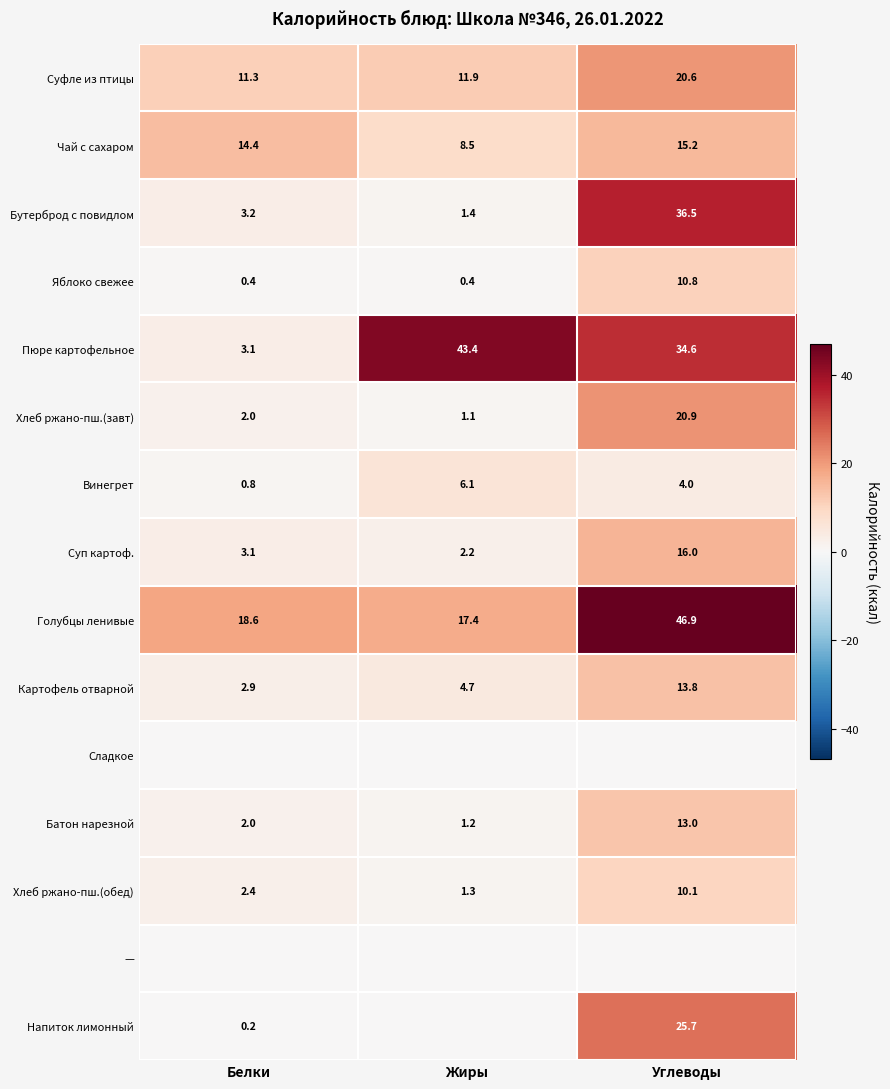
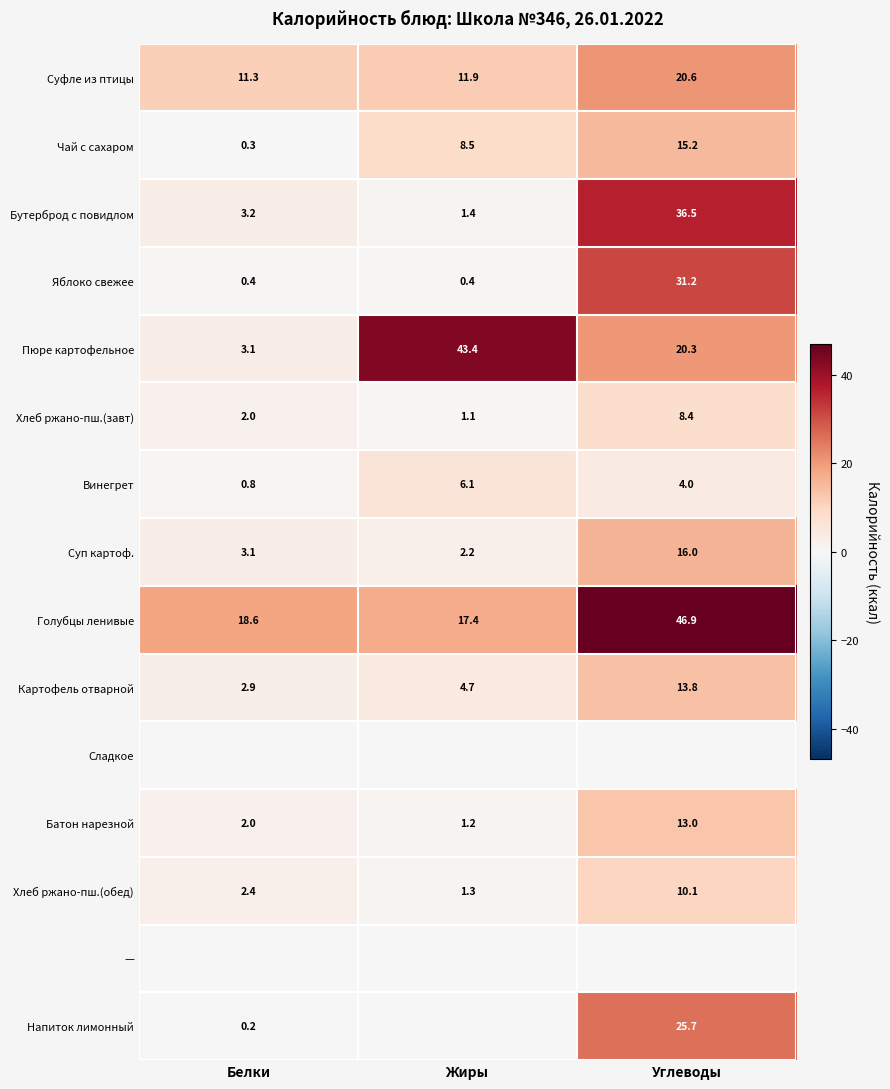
Чай с сахаром, Белки: 14.4 -> 0.3
Яблоко свежее, Углеводы: 10.8 -> 31.2
Пюре картофельное, Углеводы: 34.6 -> 20.3
Хлеб ржано-пш.(завт), Углеводы: 20.9 -> 8.4
